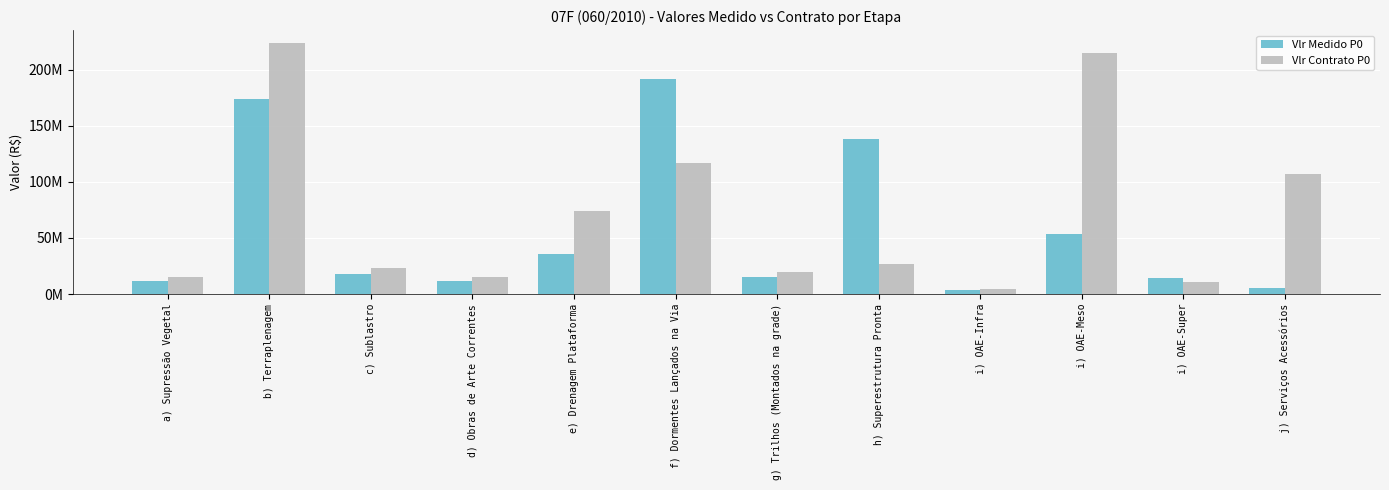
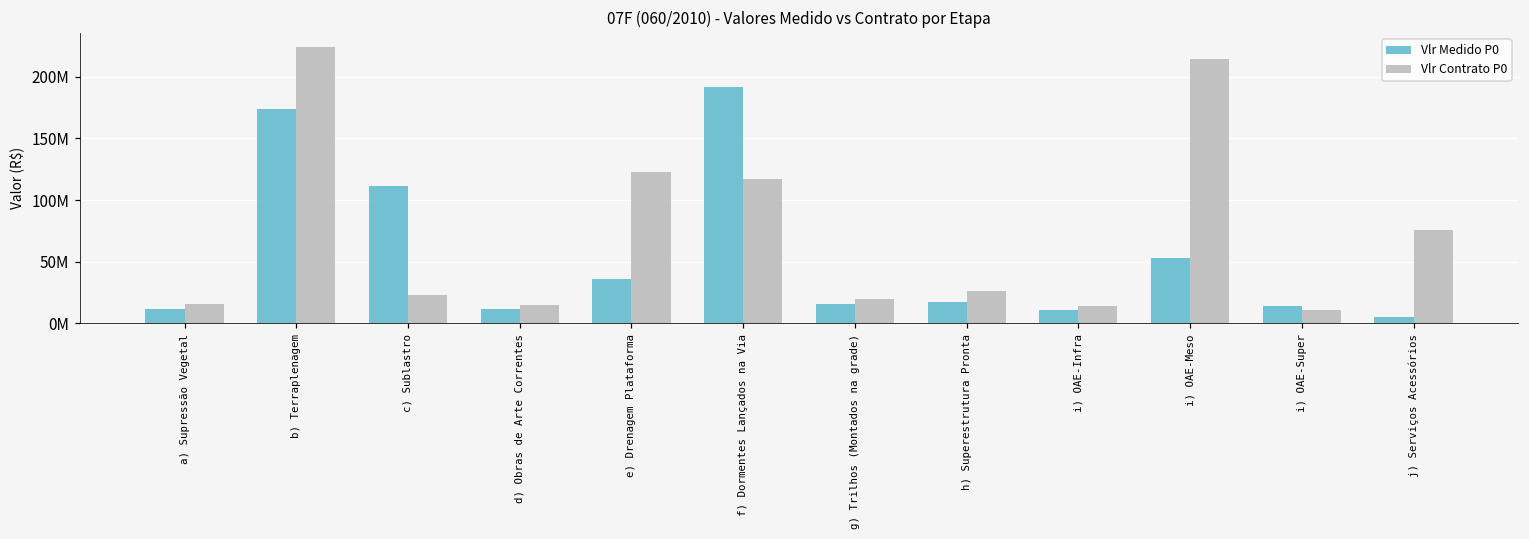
Vlr Medido P0, c) Sublastro: 18000000 -> 111000000
Vlr Contrato P0, e) Drenagem Plataforma: 74000000 -> 123000000
Vlr Medido P0, h) Superestrutura Pronta: 138000000 -> 17000000
Vlr Medido P0, i) OAE-Infra: 4000000 -> 11000000
Vlr Contrato P0, i) OAE-Infra: 5000000 -> 14000000
Vlr Contrato P0, j) Serviços Acessórios: 107000000 -> 76000000
